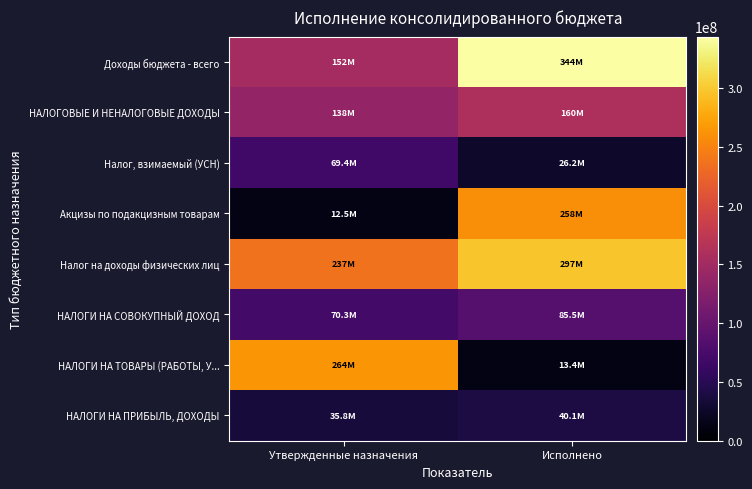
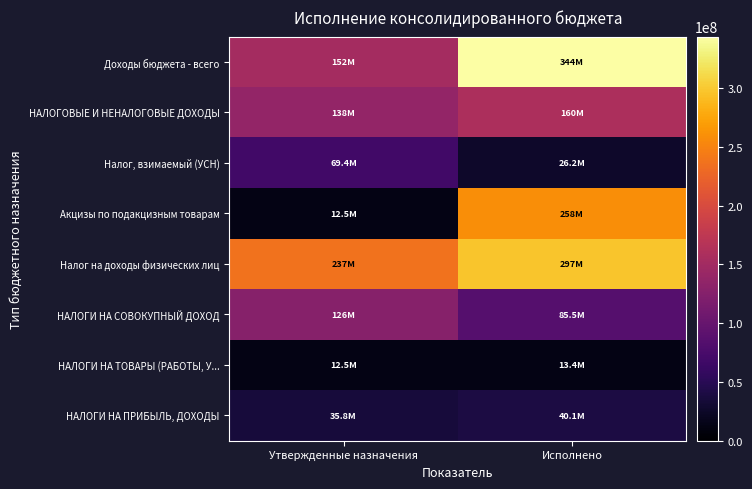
НАЛОГИ НА СОВОКУПНЫЙ ДОХОД, Утвержденные назначения: 70.3M -> 126M
НАЛОГИ НА ТОВАРЫ (РАБОТЫ, У..., Утвержденные назначения: 264M -> 12.5M
